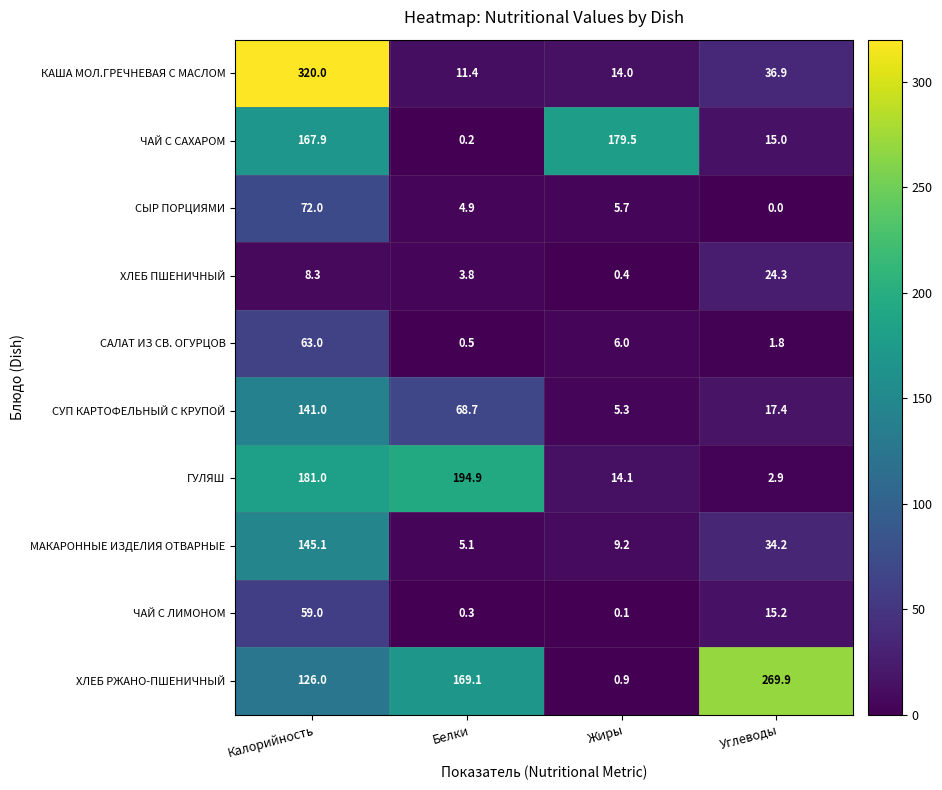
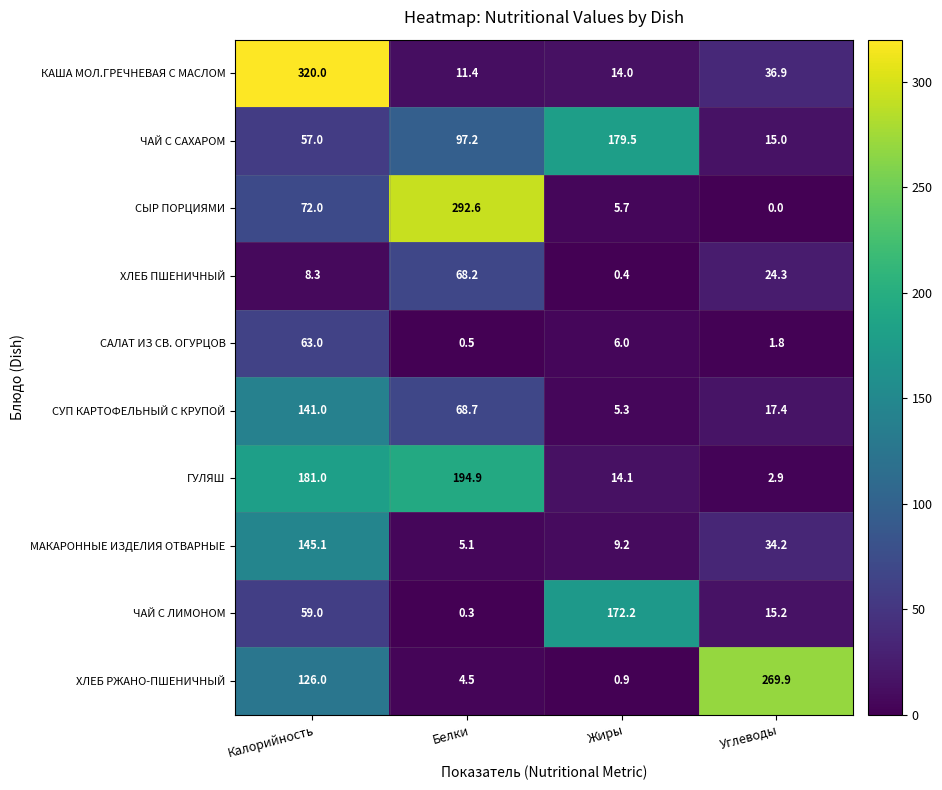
ЧАЙ С САХАРОМ, Калорийность: 167.9 -> 57.0
ЧАЙ С САХАРОМ, Белки: 0.2 -> 97.2
СЫР ПОРЦИЯМИ, Белки: 4.9 -> 292.6
ХЛЕБ ПШЕНИЧНЫЙ, Белки: 3.8 -> 68.2
ЧАЙ С ЛИМОНОМ, Жиры: 0.1 -> 172.2
ХЛЕБ РЖАНО-ПШЕНИЧНЫЙ, Белки: 169.1 -> 4.5
